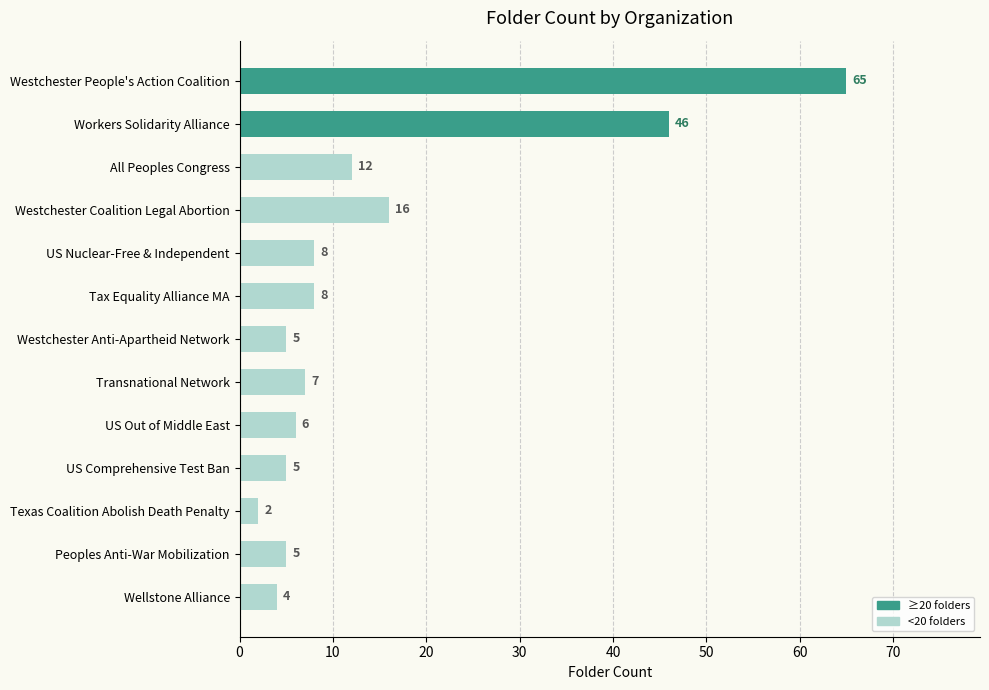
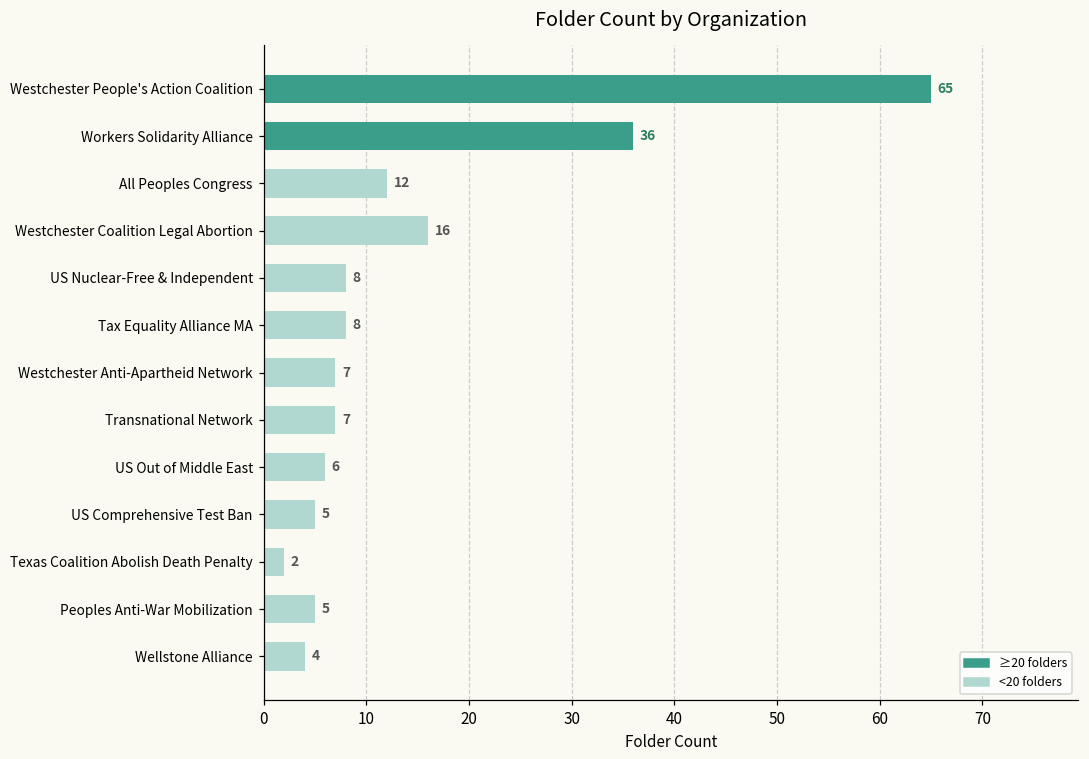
Workers Solidarity Alliance: 46 -> 36
Westchester Anti-Apartheid Network: 5 -> 7
